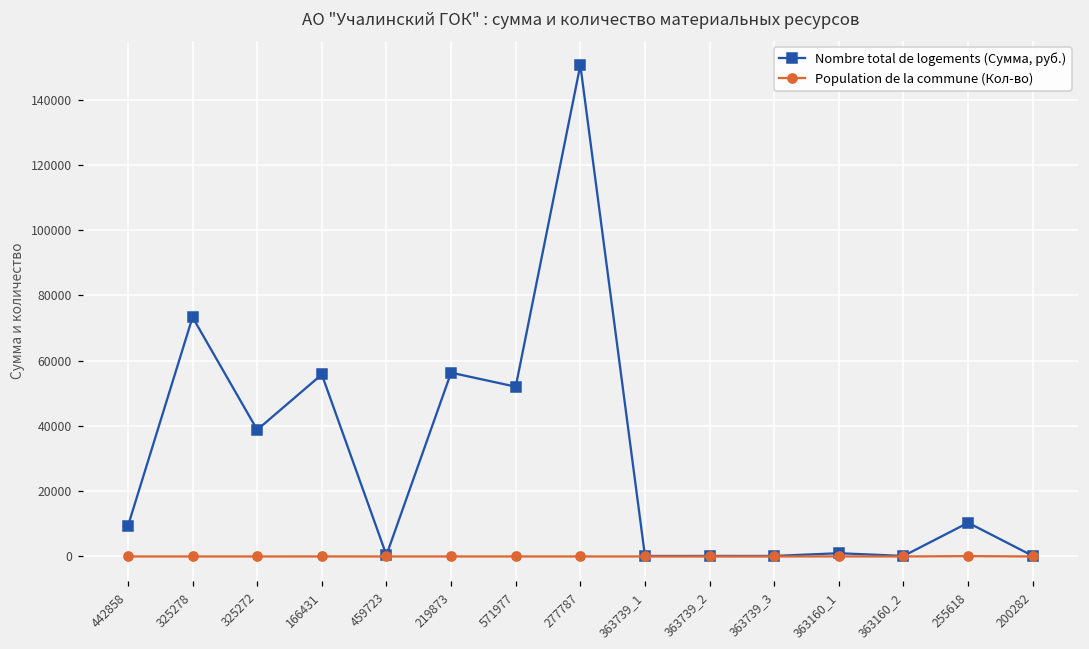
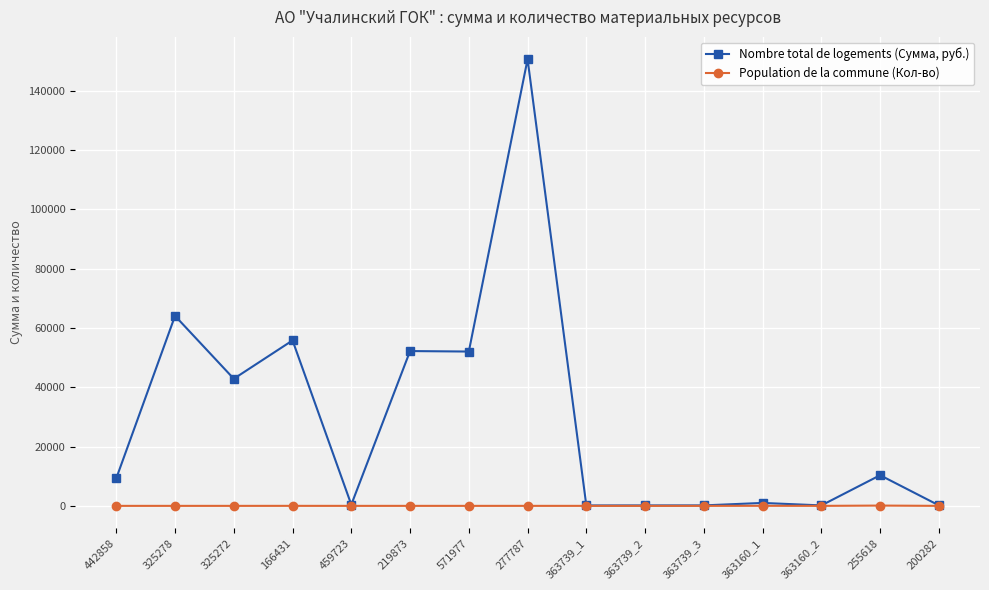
Nombre total de logements (Сумма, руб.), 325278: 73000 -> 64000
Nombre total de logements (Сумма, руб.), 325272: 39000 -> 43000
Nombre total de logements (Сумма, руб.), 219873: 56000 -> 52000
